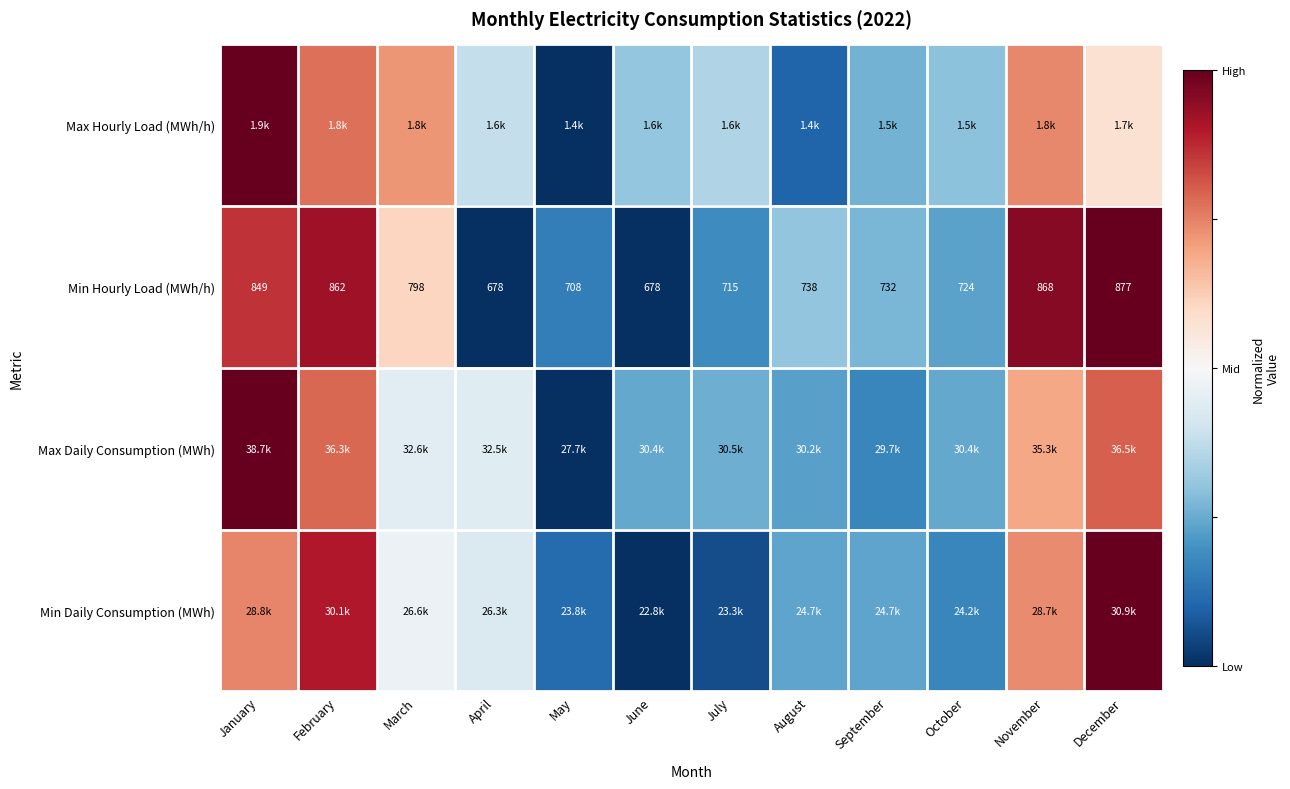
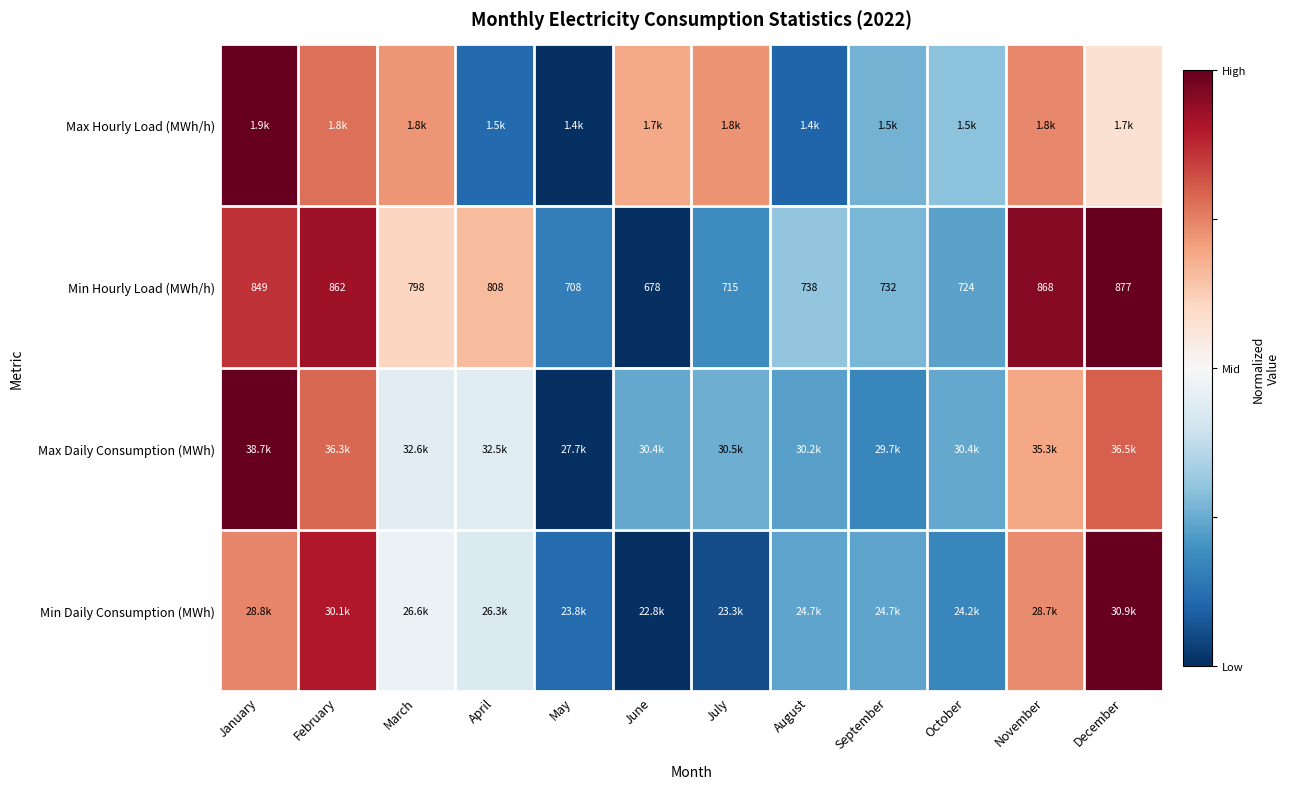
Max Hourly Load (MWh/h), April: 1.6k -> 1.5k
Max Hourly Load (MWh/h), June: 1.6k -> 1.7k
Max Hourly Load (MWh/h), July: 1.6k -> 1.8k
Min Hourly Load (MWh/h), April: 678 -> 808
